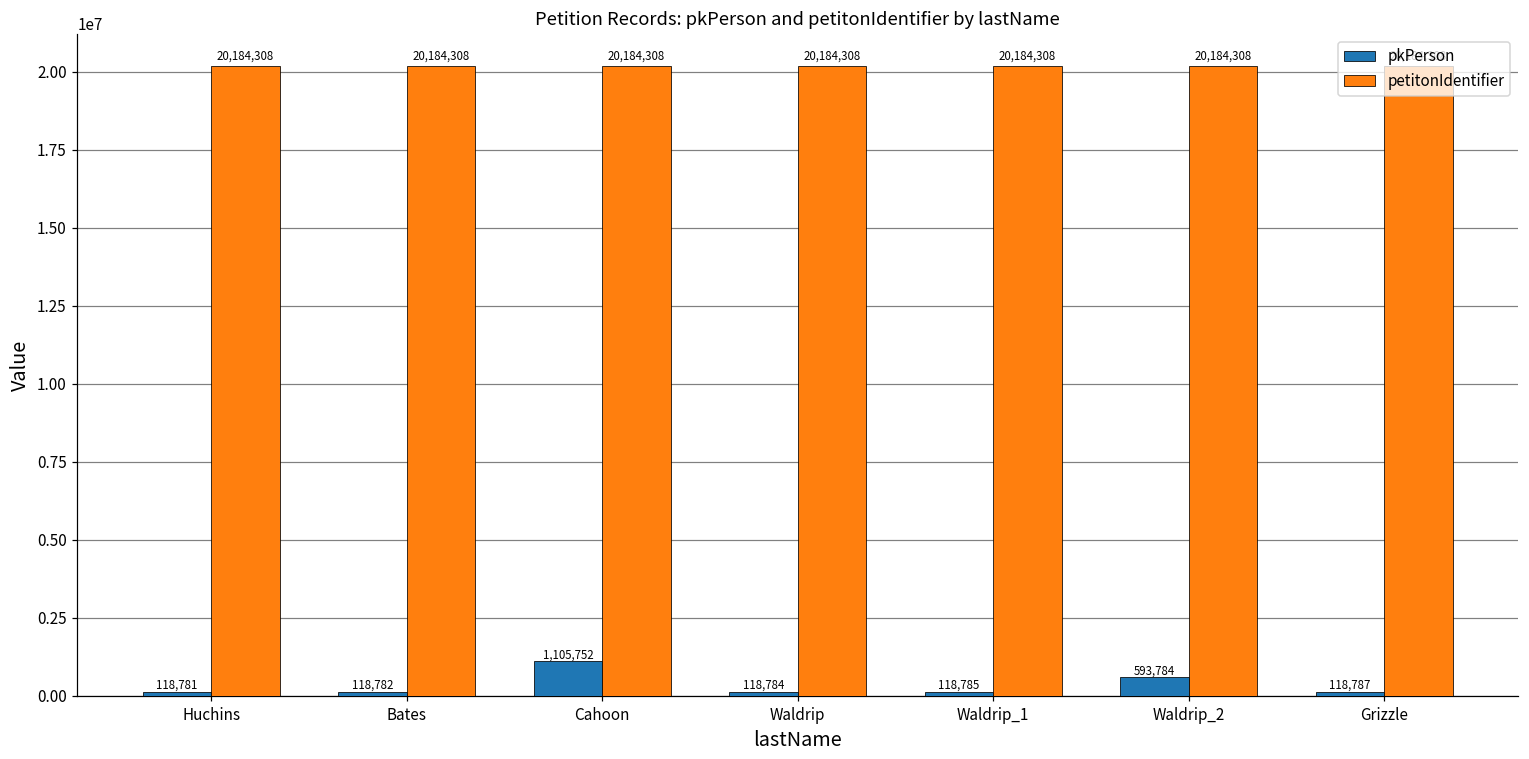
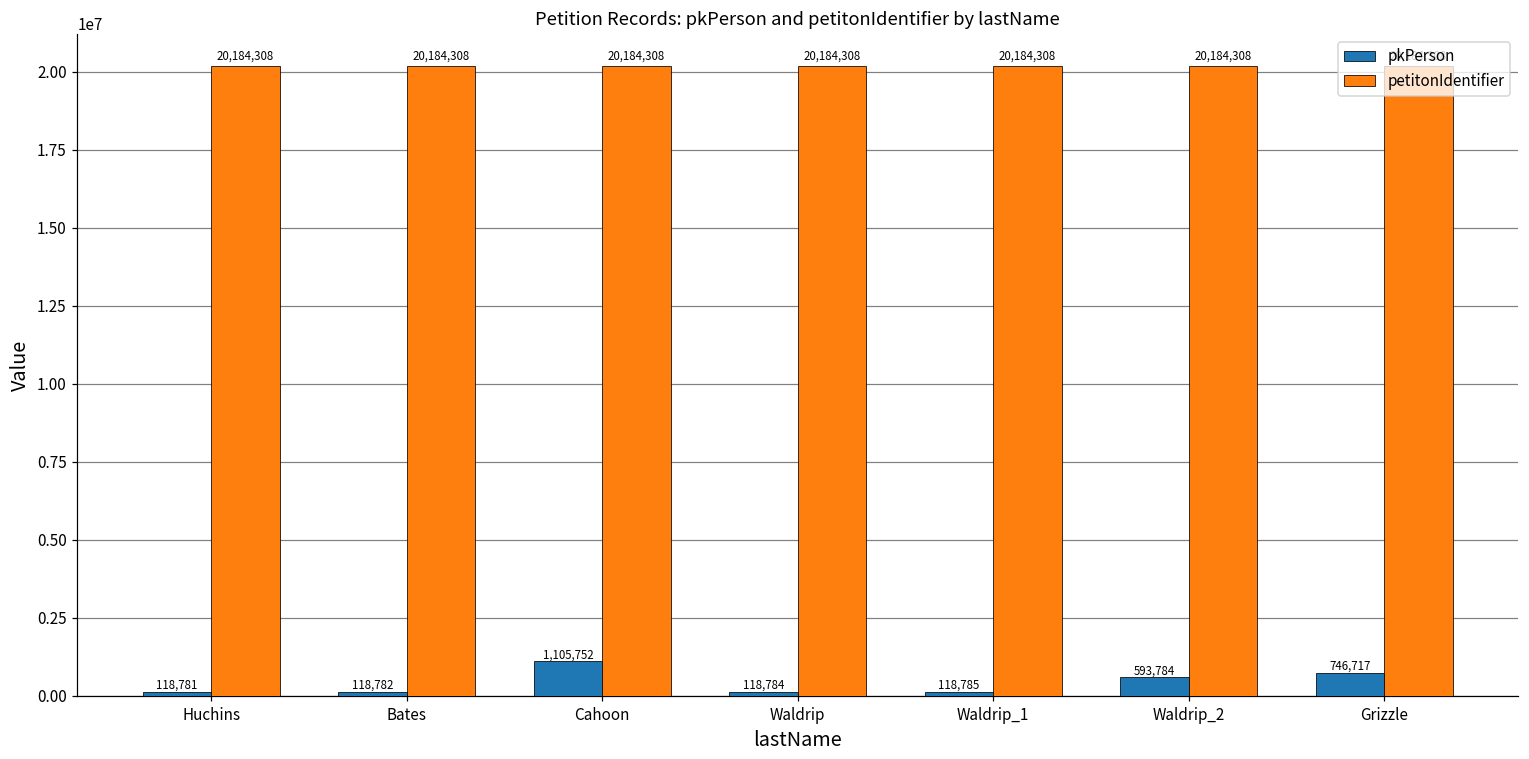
pkPerson, Grizzle: 118,787 -> 746,717
